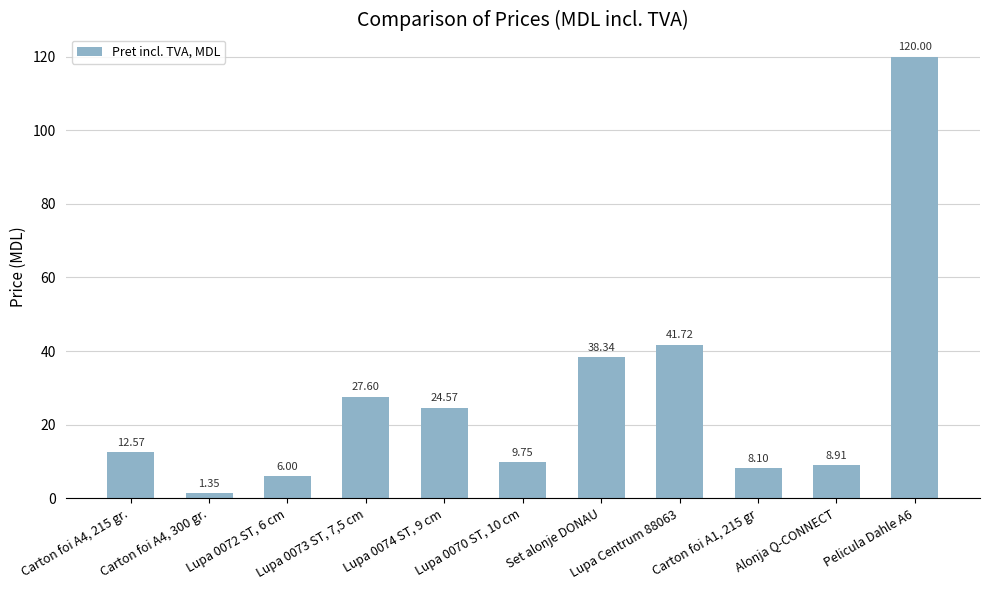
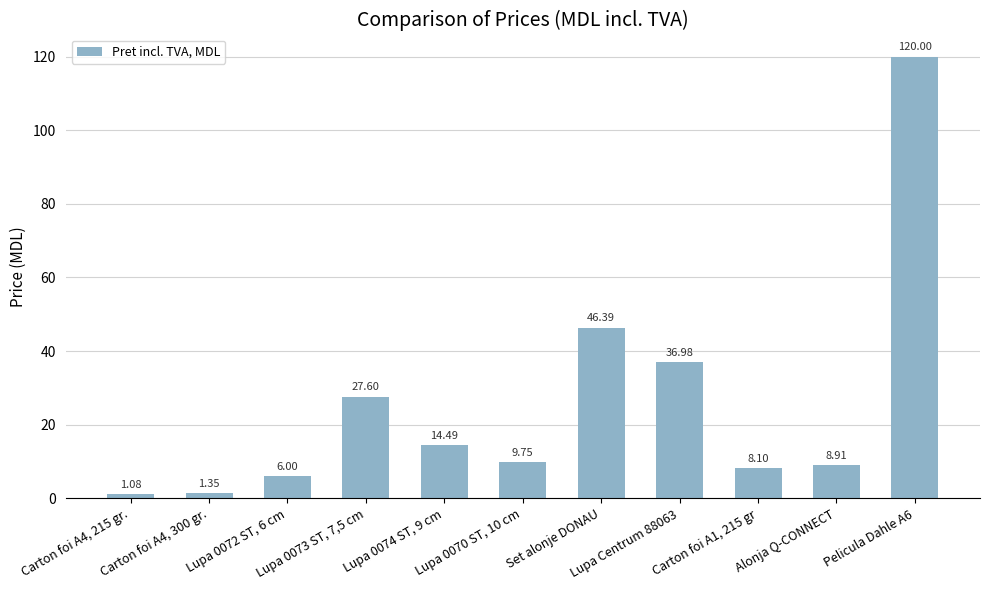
Carton foi A4, 215 gr.: 12.57 -> 1.08
Lupa 0074 ST, 9 cm: 24.57 -> 14.49
Set alonje DONAU: 38.34 -> 46.39
Lupa Centrum 88063: 41.72 -> 36.98
